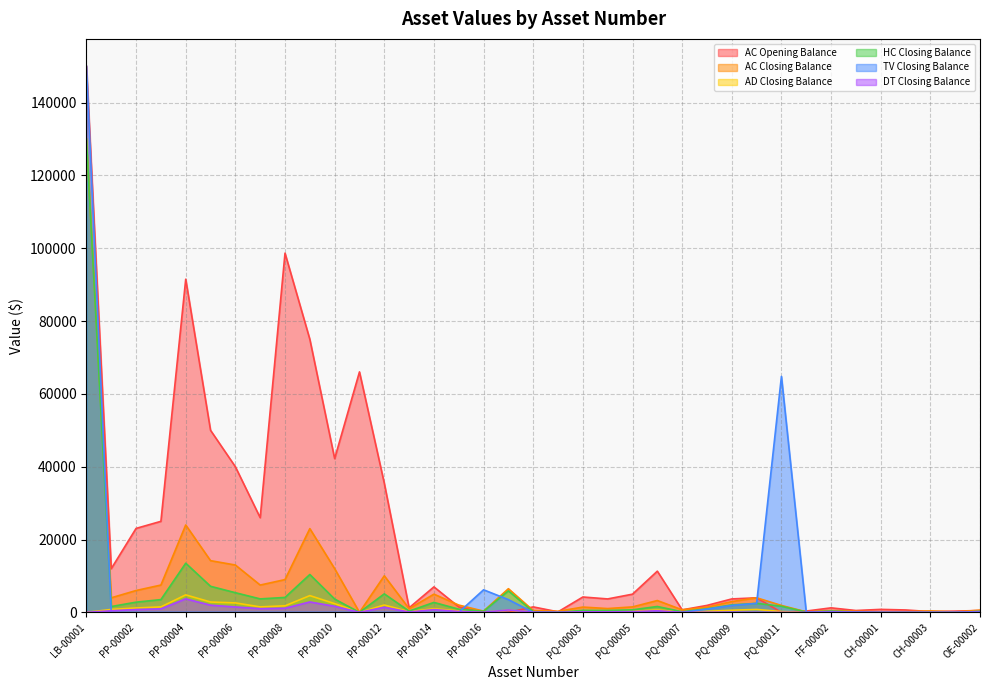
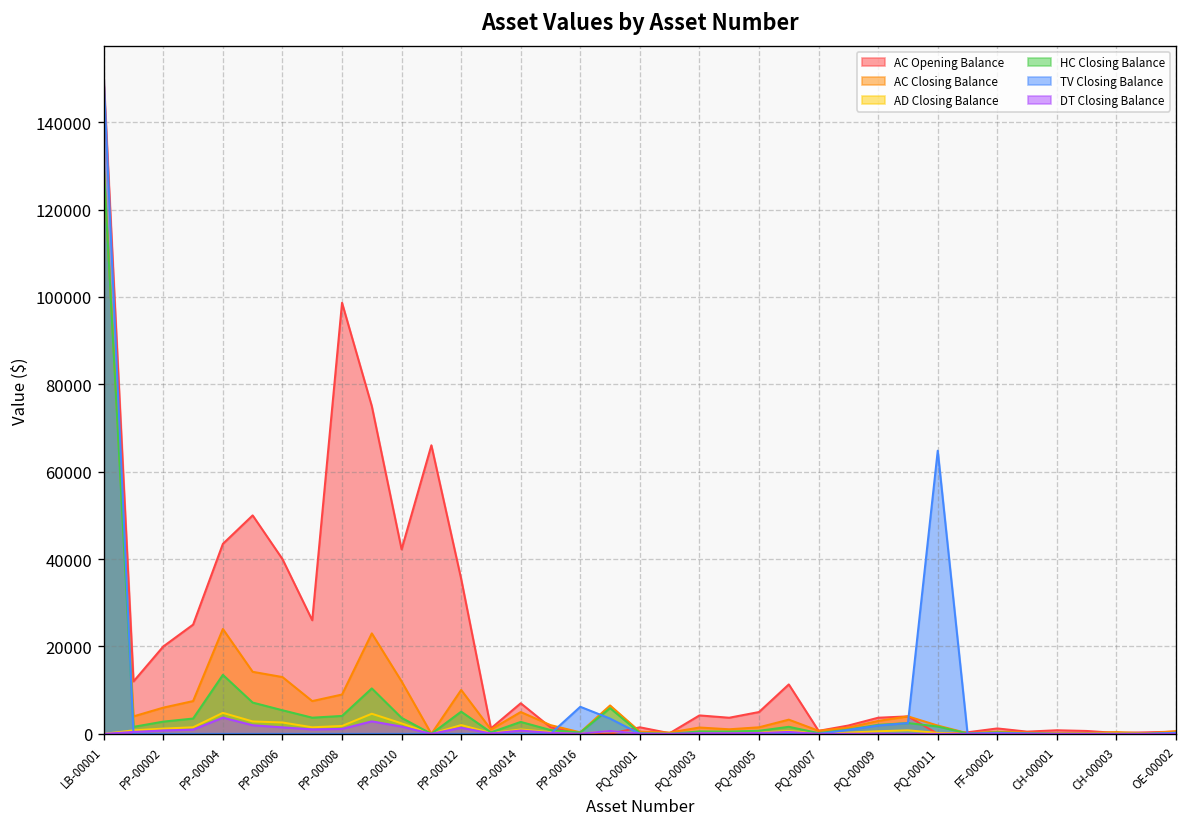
AC Opening Balance, PP-00002: 23000 -> 20000
AC Opening Balance, PP-00004: 92000 -> 43000
